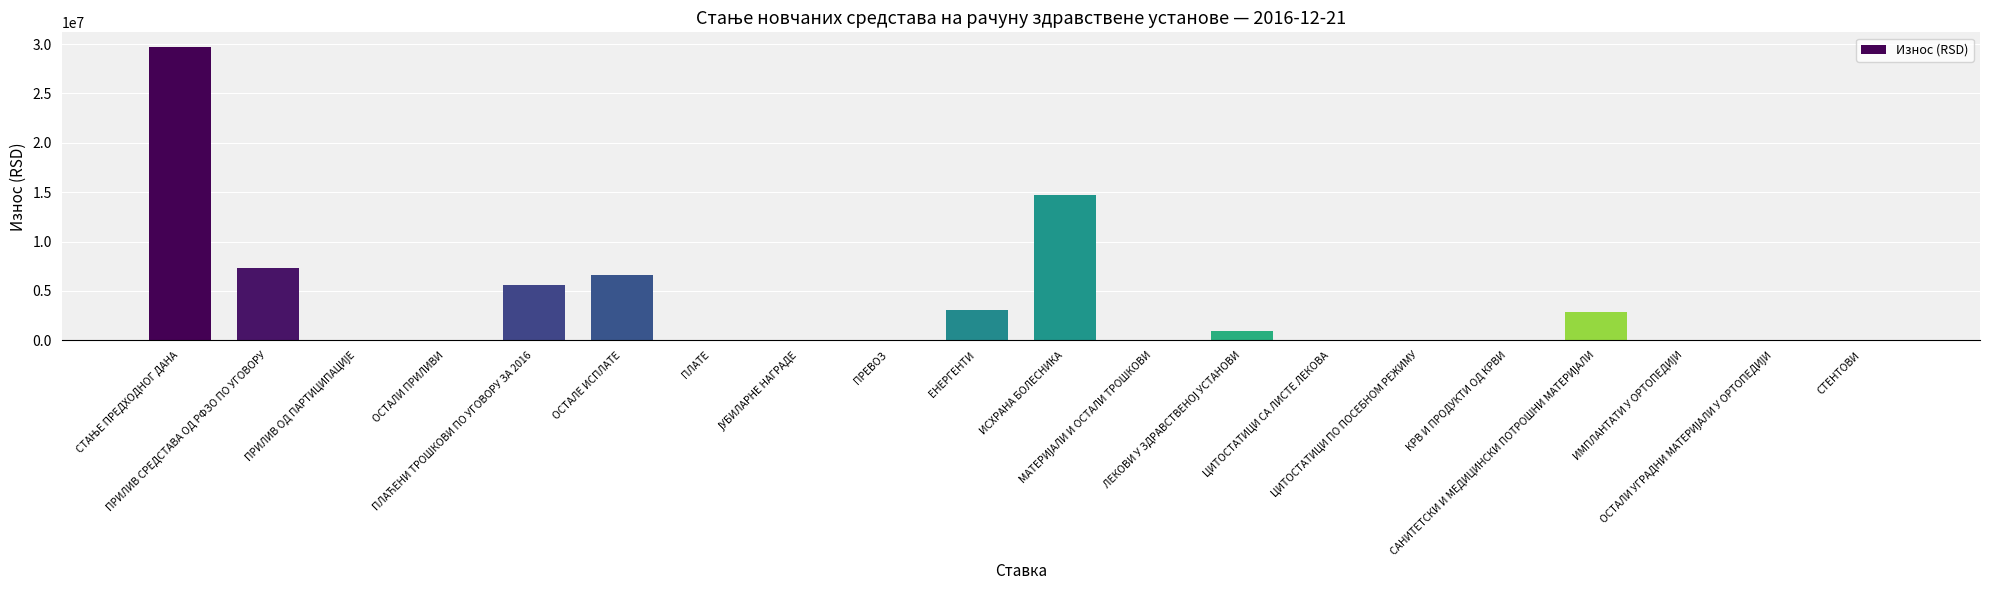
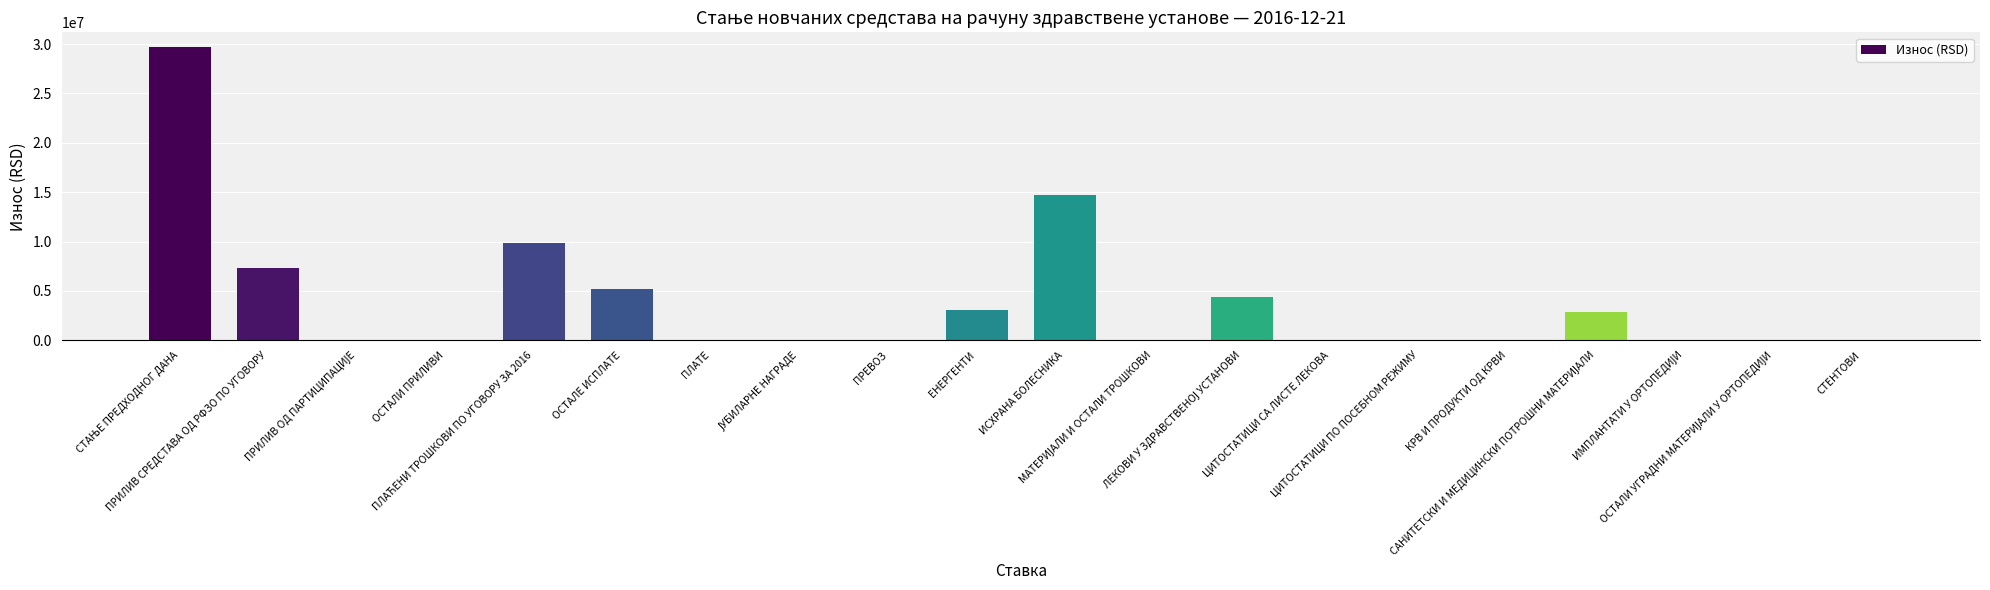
ПЛАЋЕНИ ТРОШКОВИ ПО УГОВОРУ ЗА 2016: 6000000 -> 10000000
ОСТАЛЕ ИСПЛАТЕ: 7000000 -> 5000000
ЛЕКОВИ У ЗДРАВСТВЕНОЈ УСТАНОВИ: 1000000 -> 4000000
